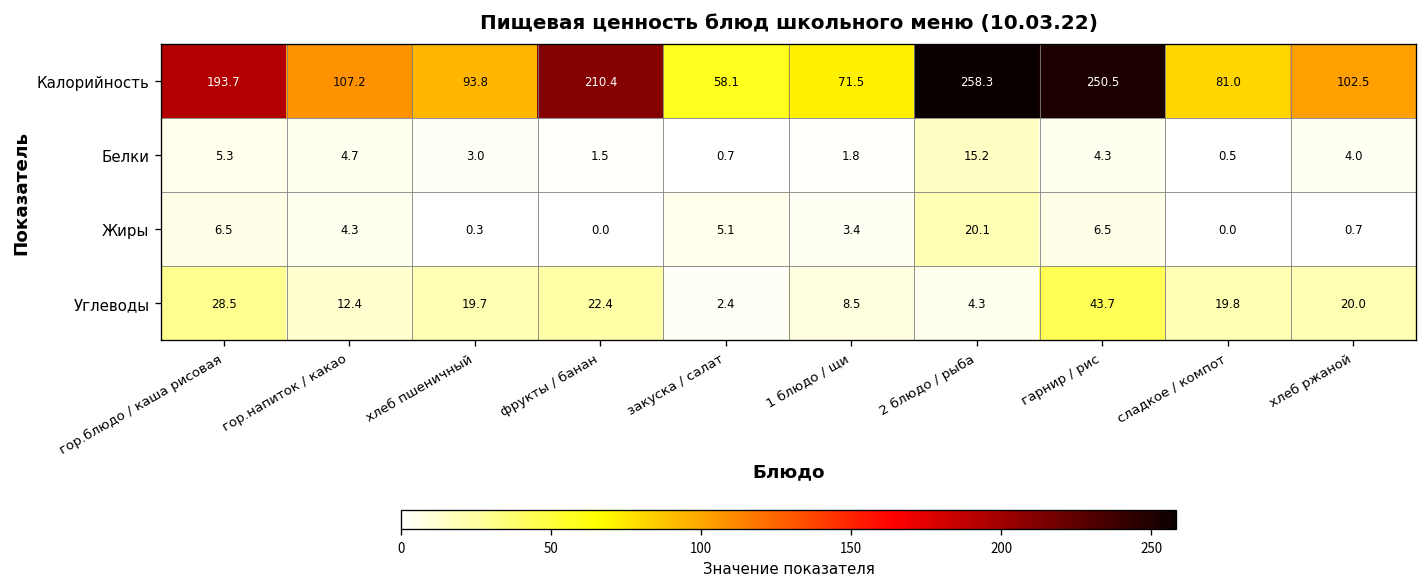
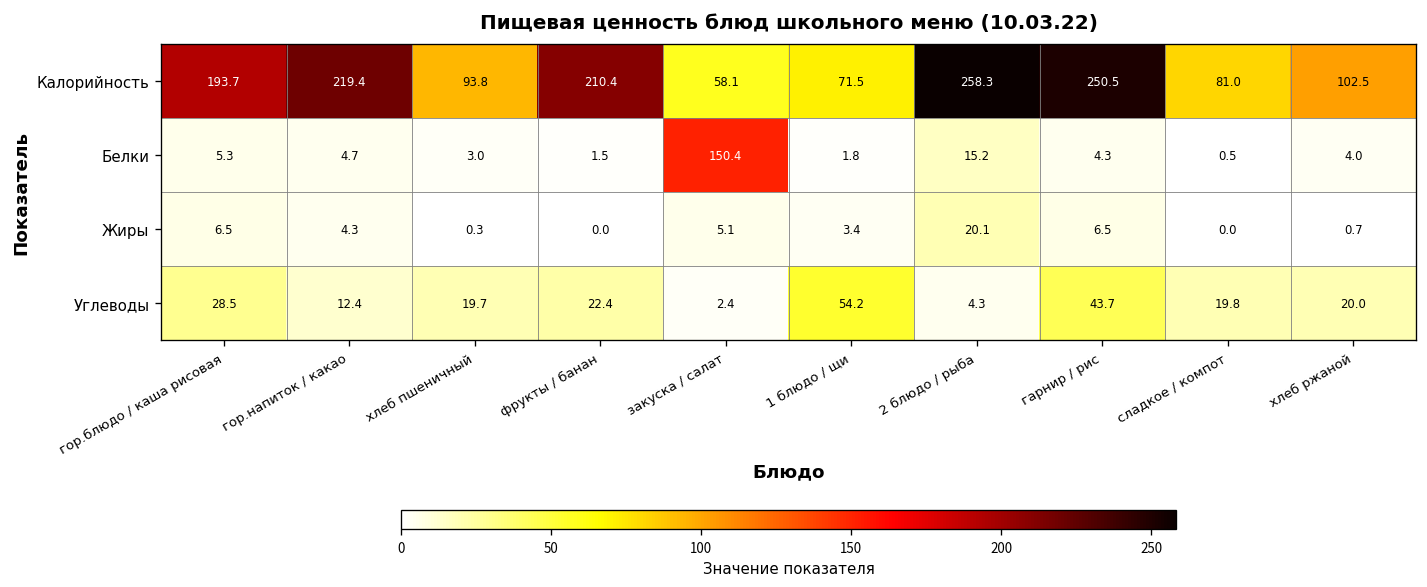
Калорийность, гор.напиток / какао: 107.2 -> 219.4
Белки, закуска / салат: 0.7 -> 150.4
Углеводы, 1 блюдо / щи: 8.5 -> 54.2
